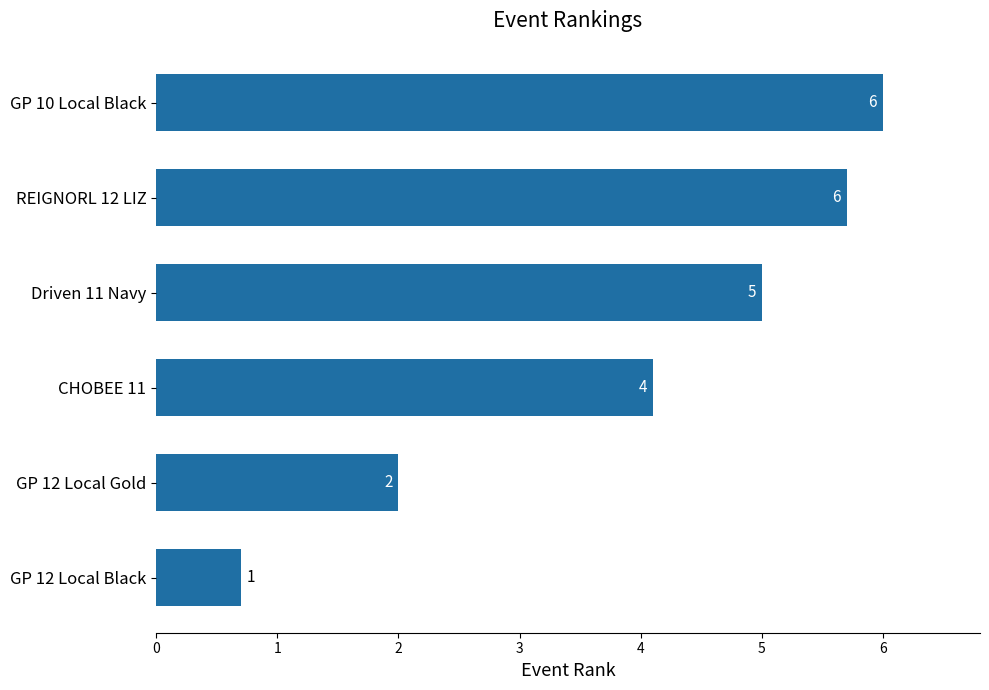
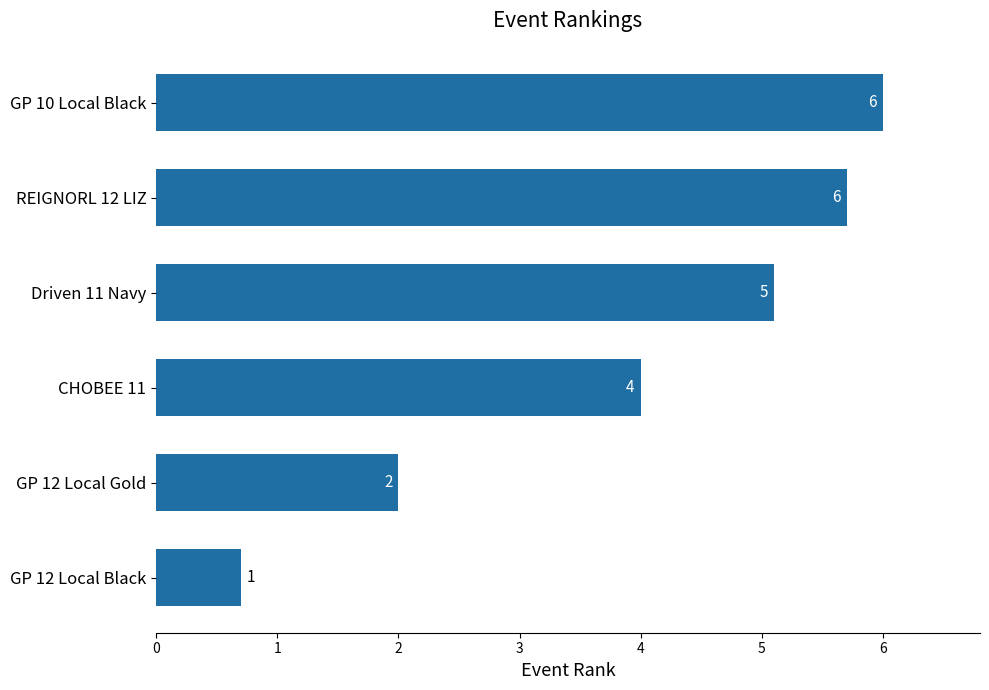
Driven 11 Navy: 5.0 -> 5.1
CHOBEE 11: 4.1 -> 4.0
